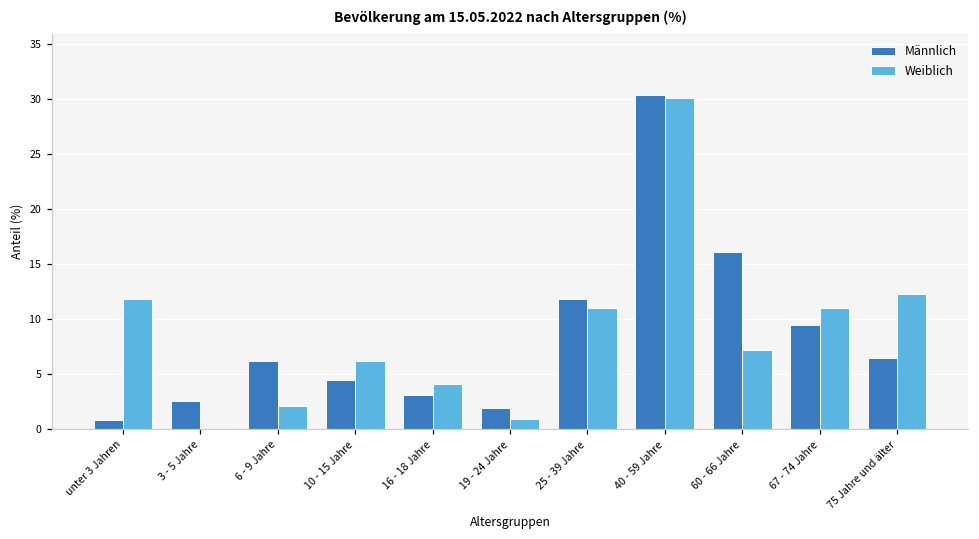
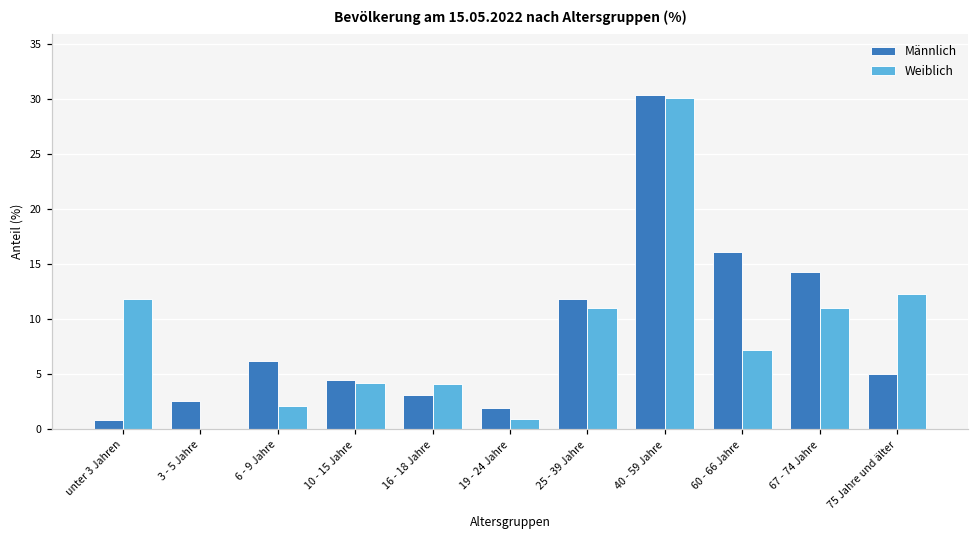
Weiblich, 10 - 15 Jahre: 6 -> 4
Männlich, 67 - 74 Jahre: 9 -> 14
Männlich, 75 Jahre und älter: 6 -> 5
